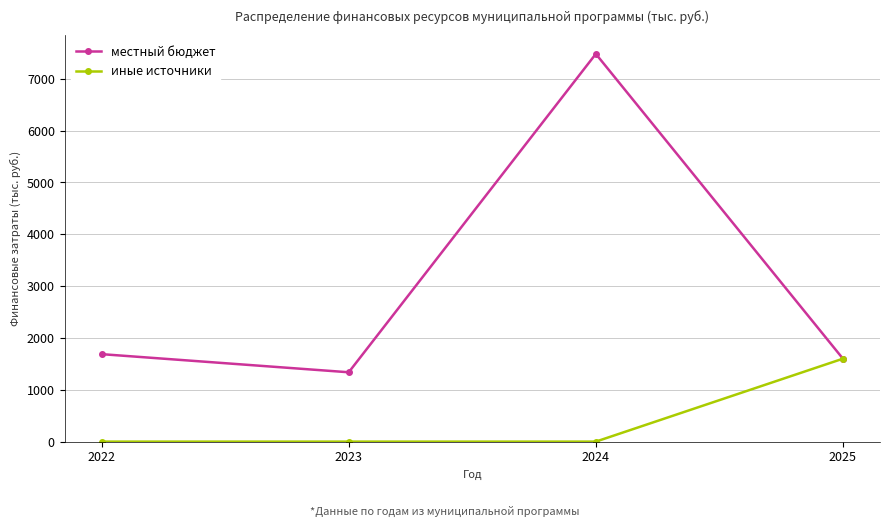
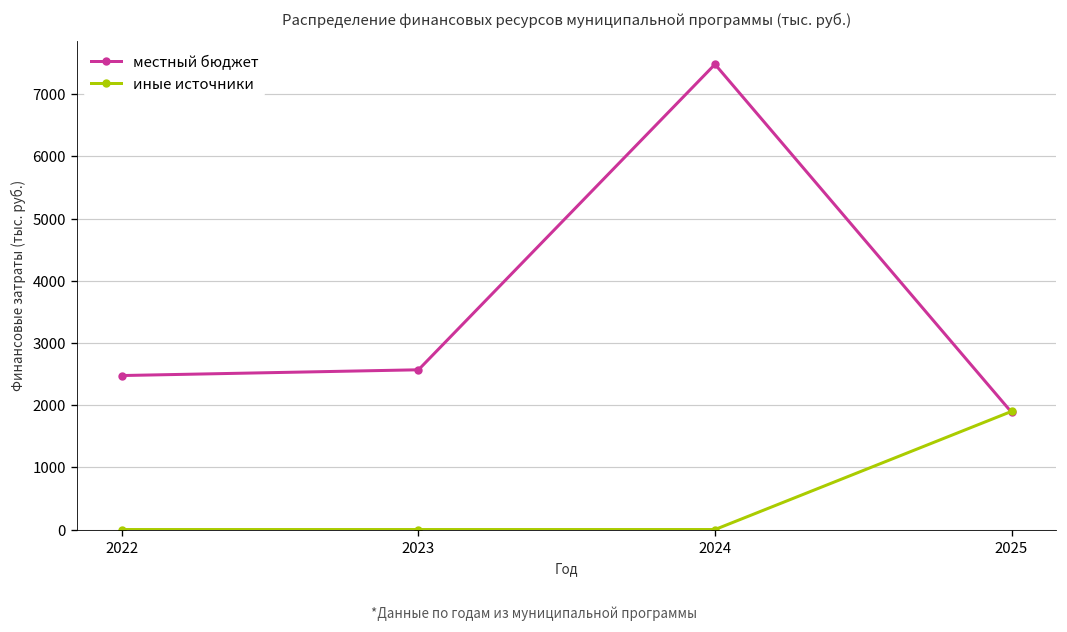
местный бюджет, 2022: 1700 -> 2500
местный бюджет, 2023: 1300 -> 2600
местный бюджет, 2025: 1600 -> 1900
иные источники, 2025: 1600 -> 1900
